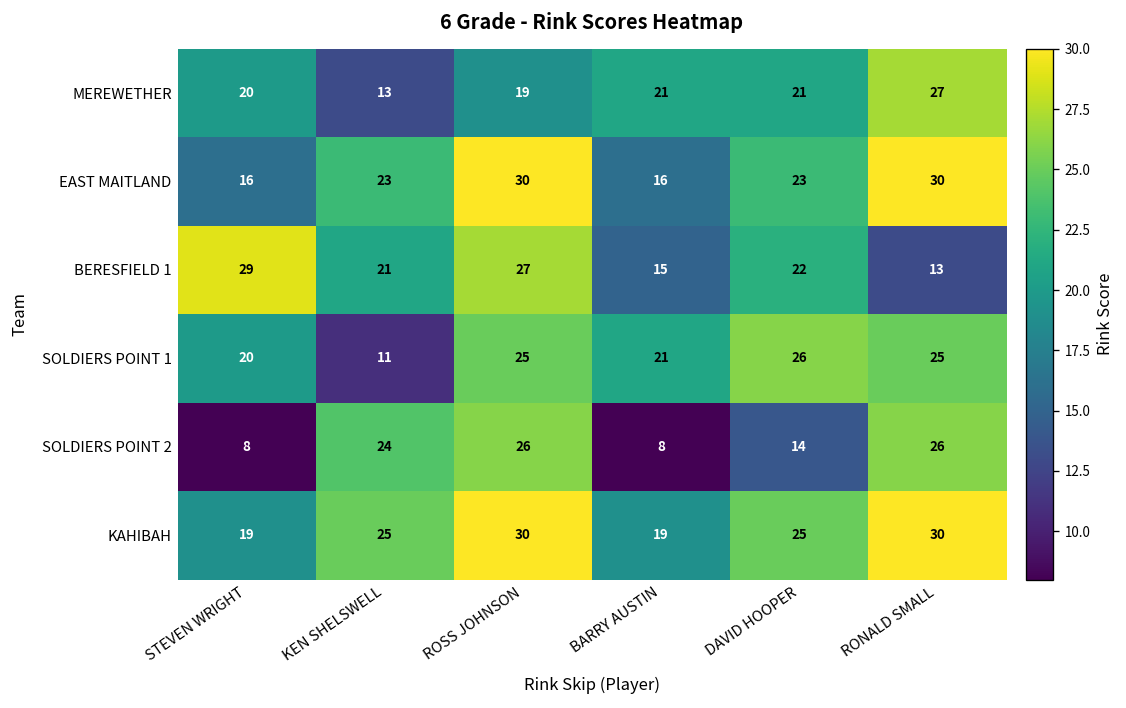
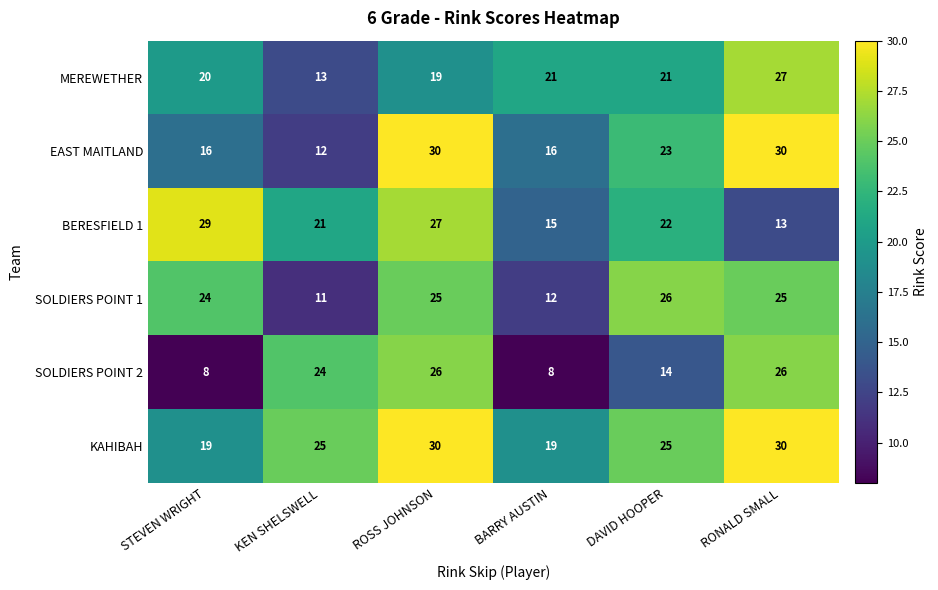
EAST MAITLAND, KEN SHELSWELL: 23 -> 12
SOLDIERS POINT 1, STEVEN WRIGHT: 20 -> 24
SOLDIERS POINT 1, BARRY AUSTIN: 21 -> 12
